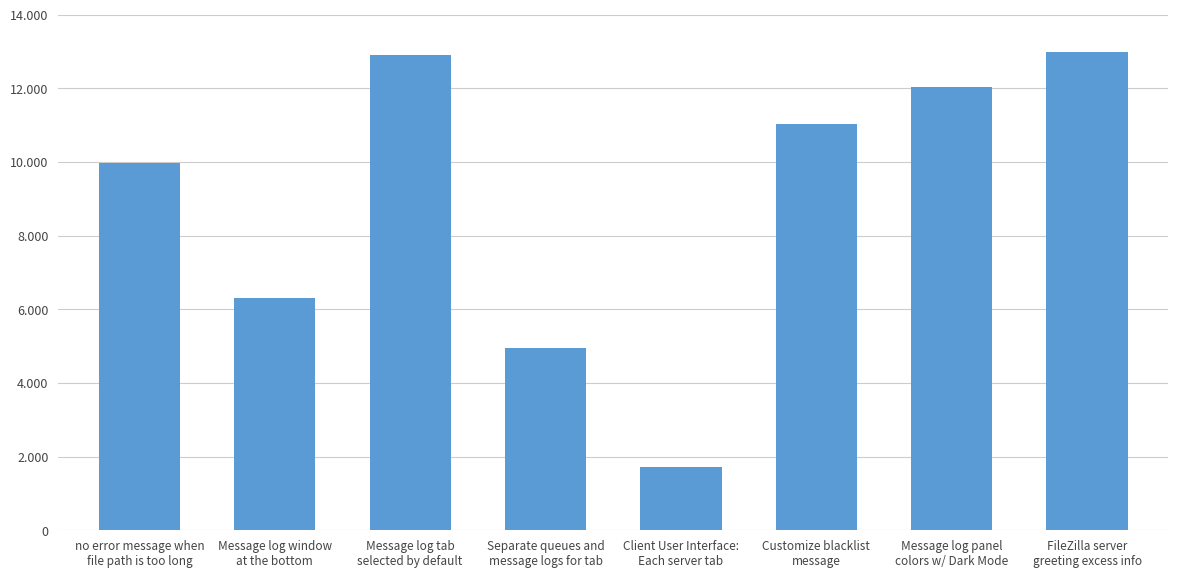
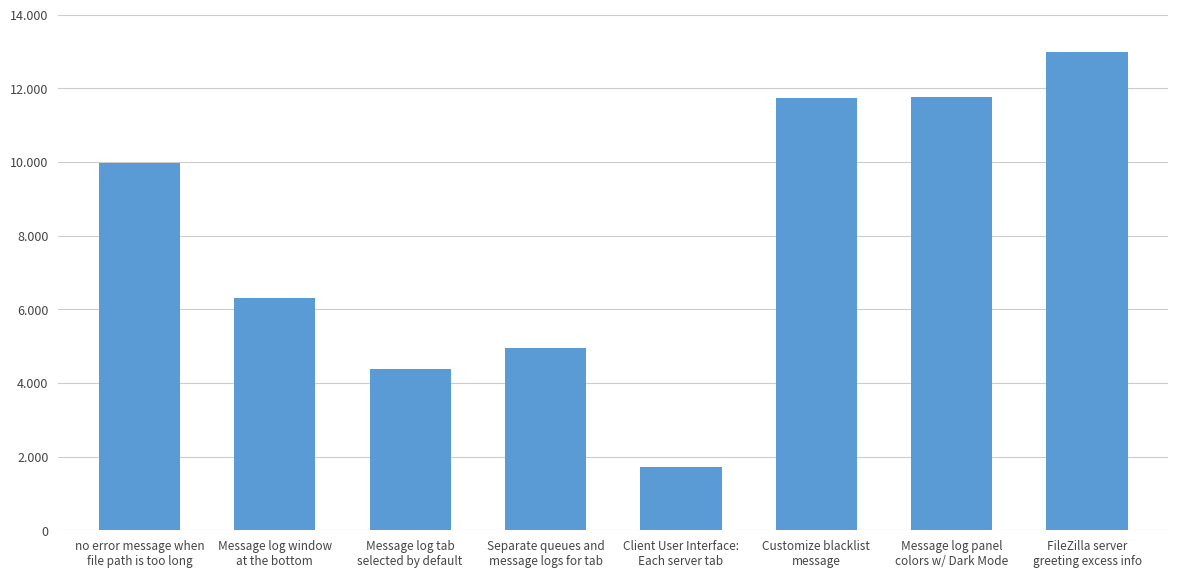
Message log tab selected by default: 12.9 -> 4.4
Customize blacklist message: 11.0 -> 11.7
Message log panel colors w/ Dark Mode: 12.0 -> 11.8
